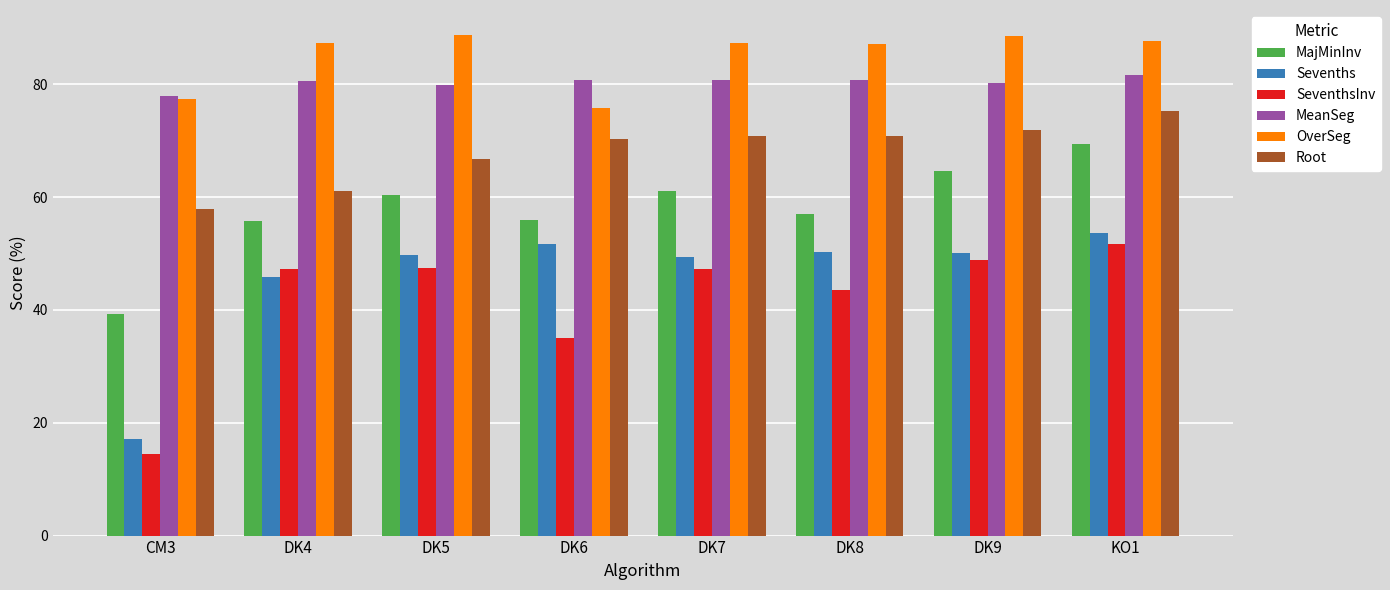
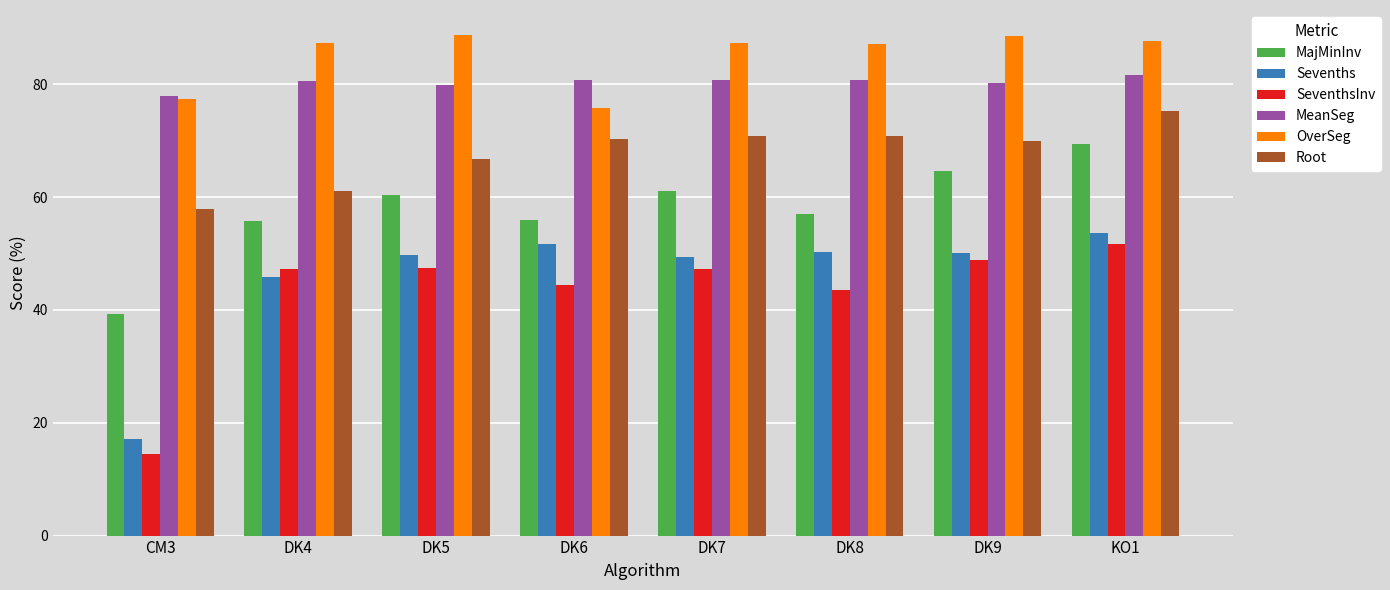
SeventhsInv, DK6: 35 -> 45
Root, DK9: 72 -> 70
